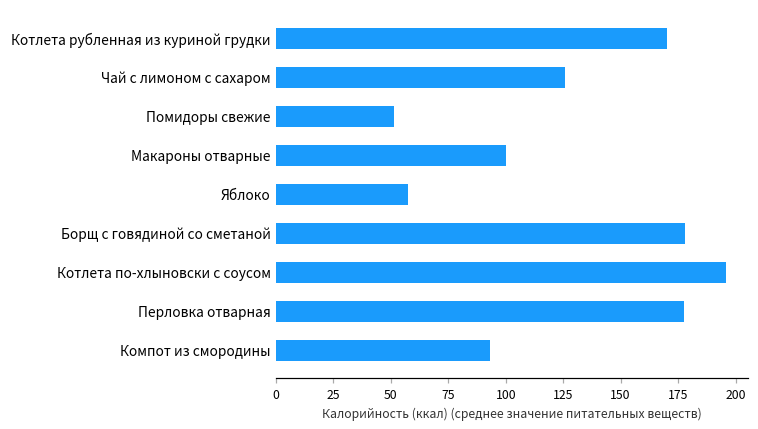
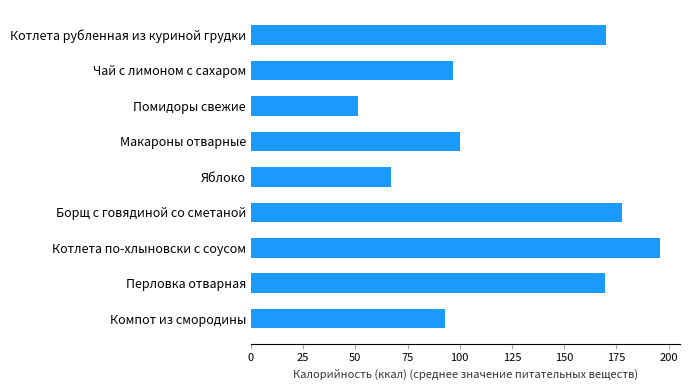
Чай с лимоном с сахаром: 126 -> 97
Яблоко: 58 -> 67
Перловка отварная: 177 -> 169
